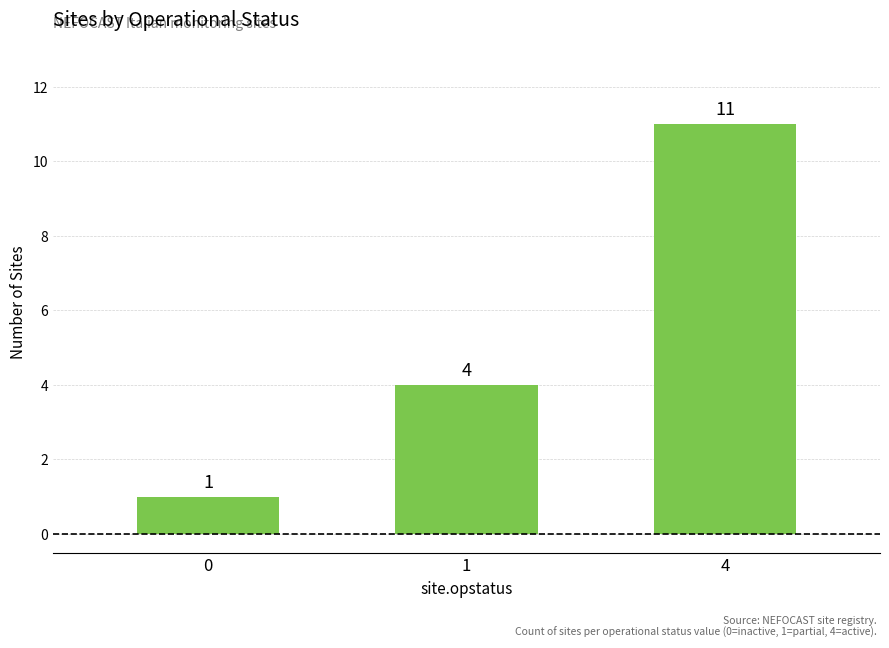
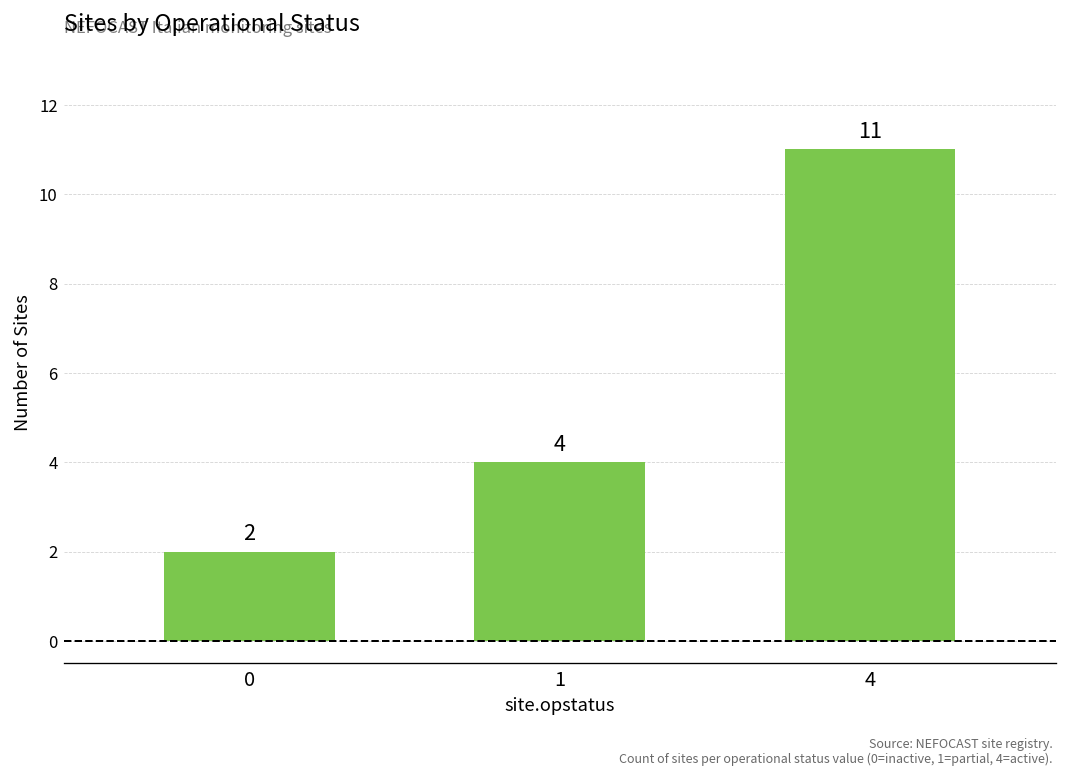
0: 1 -> 2
